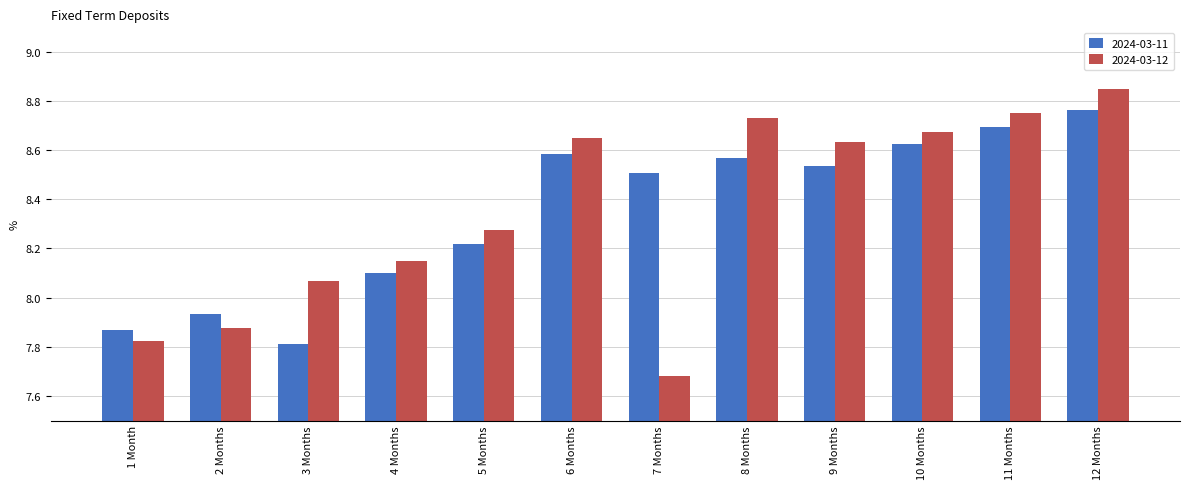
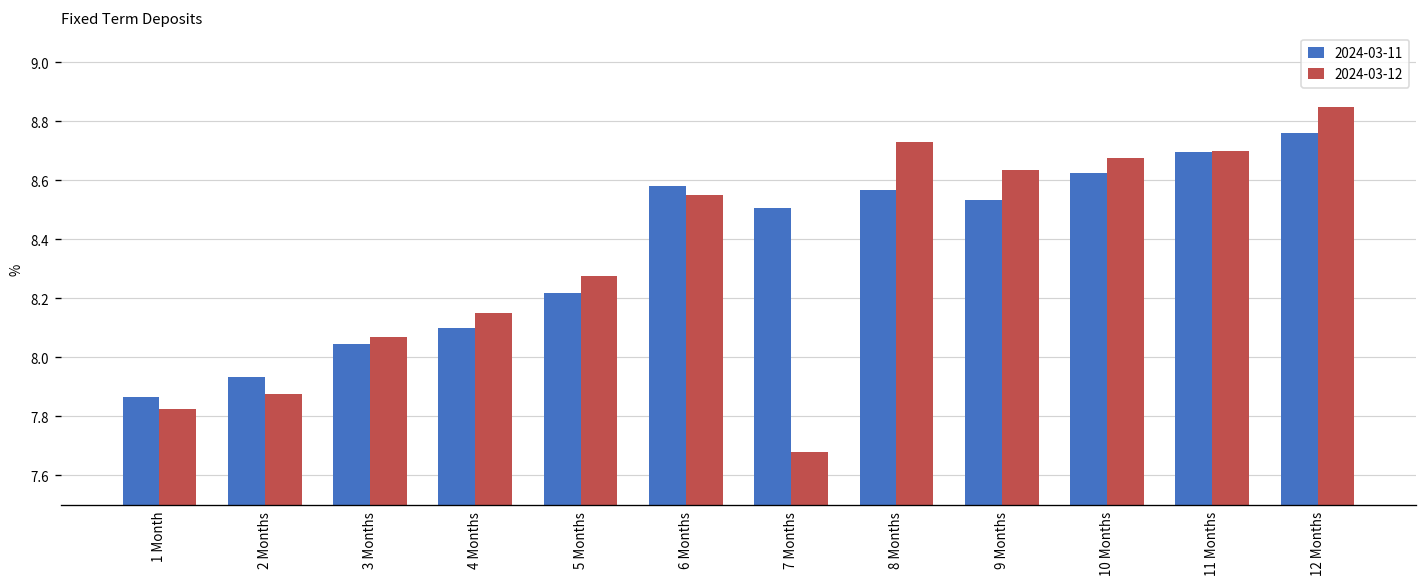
2024-03-11, 3 Months: 7.81 -> 8.05
2024-03-12, 6 Months: 8.65 -> 8.55
2024-03-12, 11 Months: 8.75 -> 8.70
